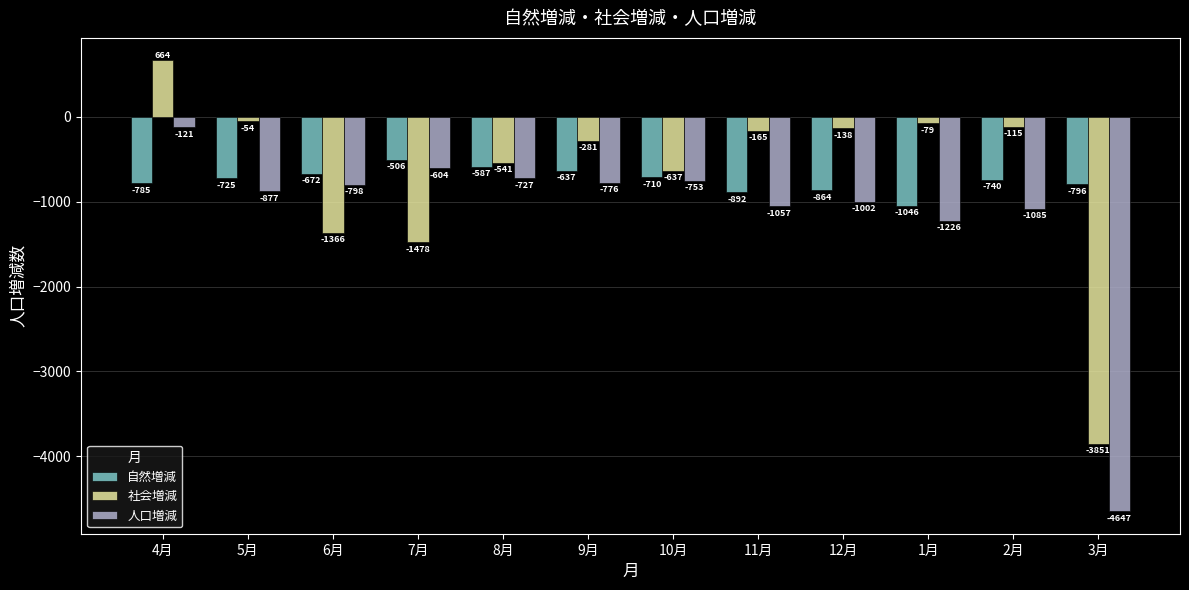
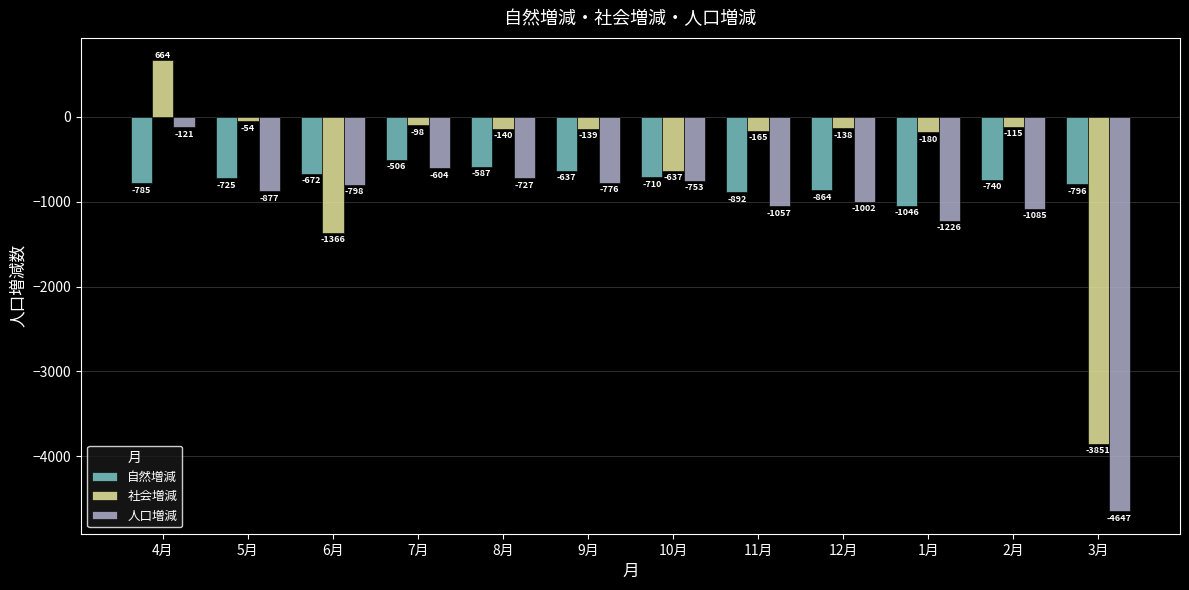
社会増減, 7月: -1478 -> -98
社会増減, 8月: -541 -> -140
社会増減, 9月: -281 -> -139
社会増減, 1月: -79 -> -180
